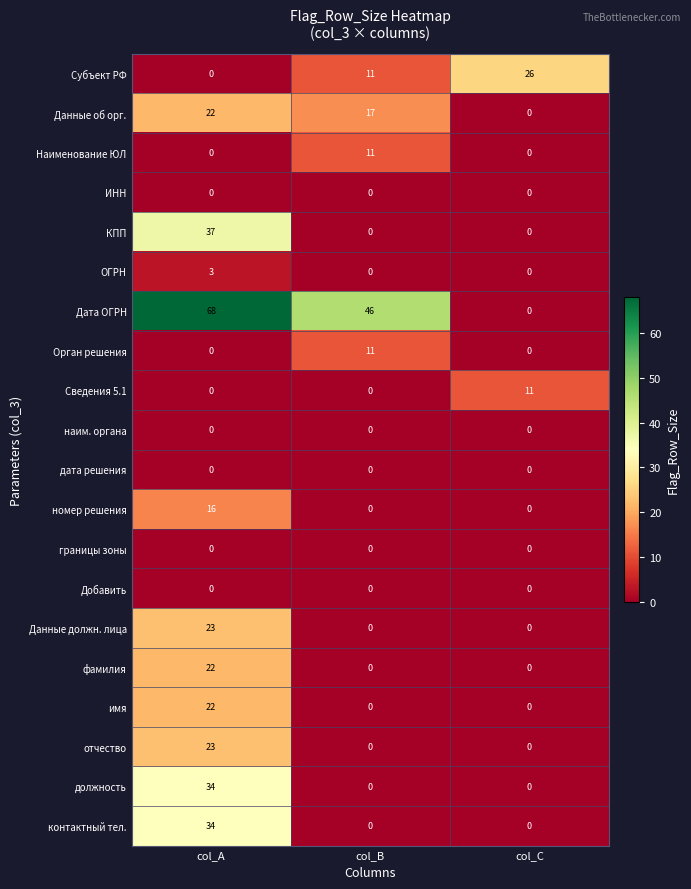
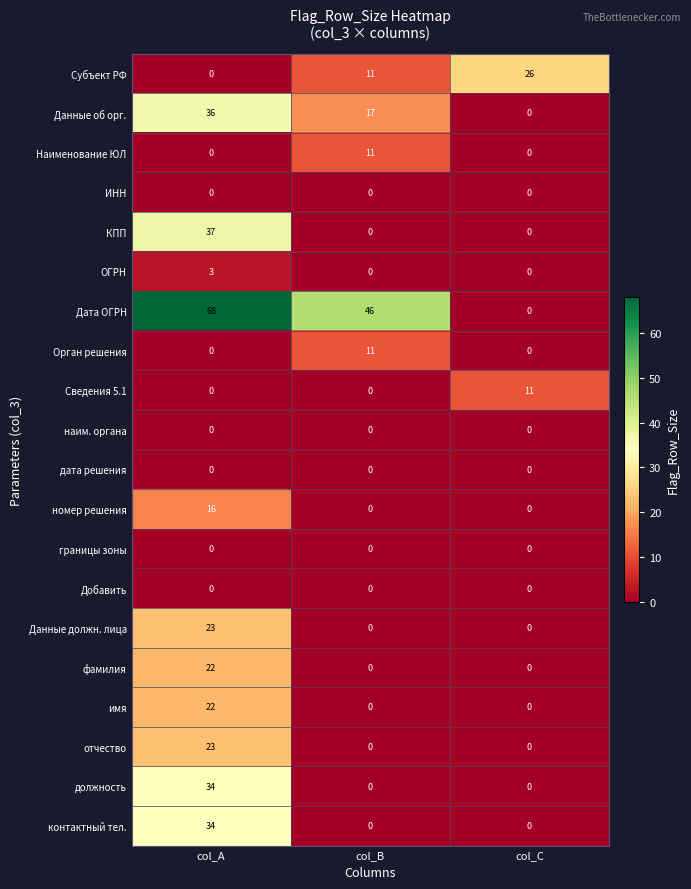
Данные об орг., col_A: 22 -> 36
